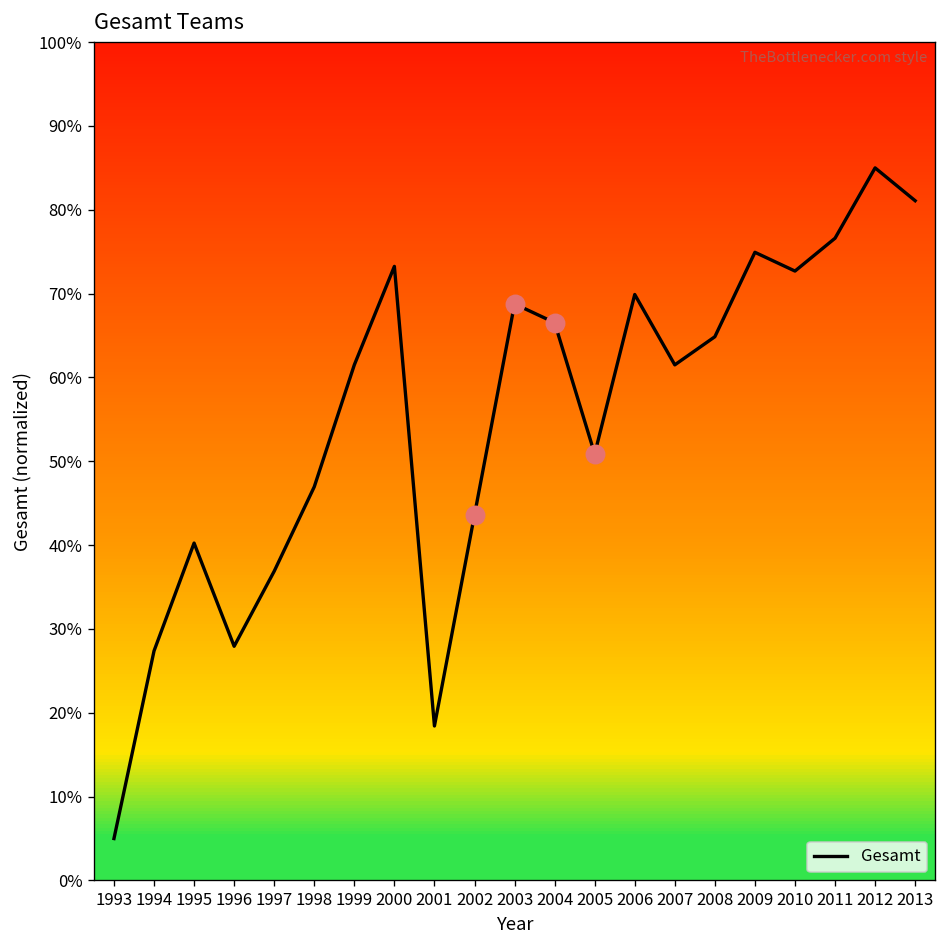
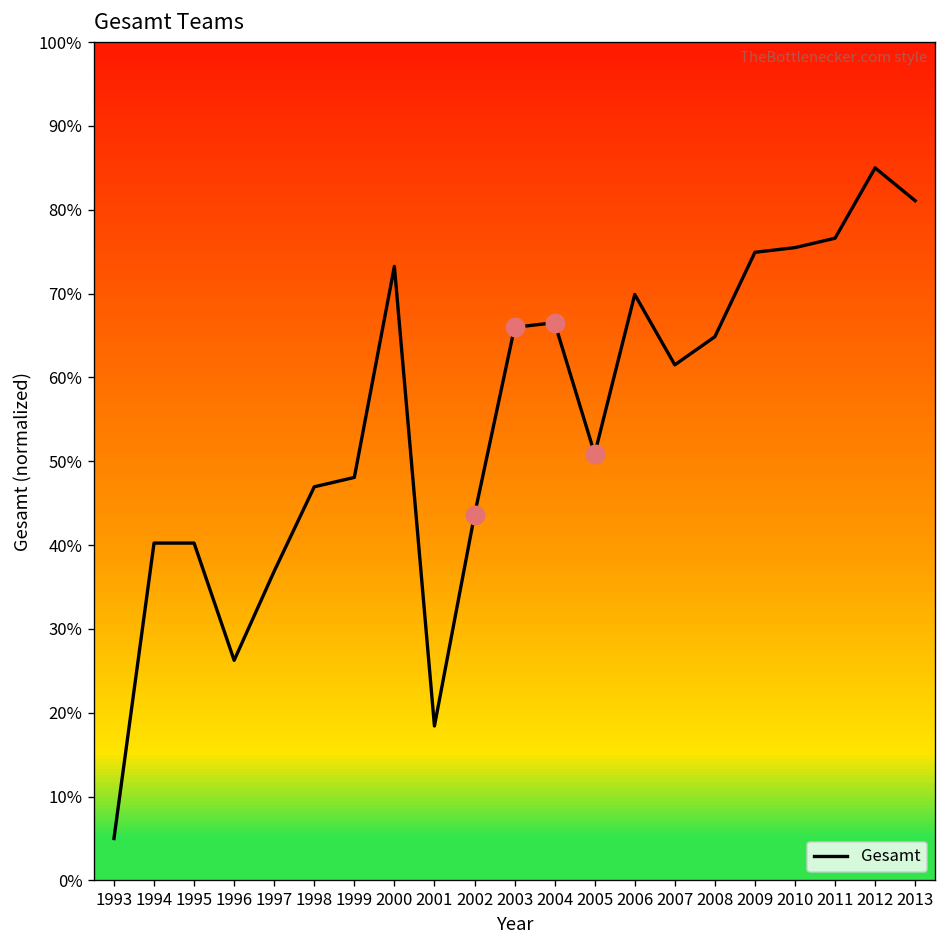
Gesamt, 1994: 27% -> 40%
Gesamt, 1996: 28% -> 26%
Gesamt, 1999: 62% -> 48%
Gesamt, 2003: 69% -> 66%
Gesamt, 2010: 73% -> 75%
